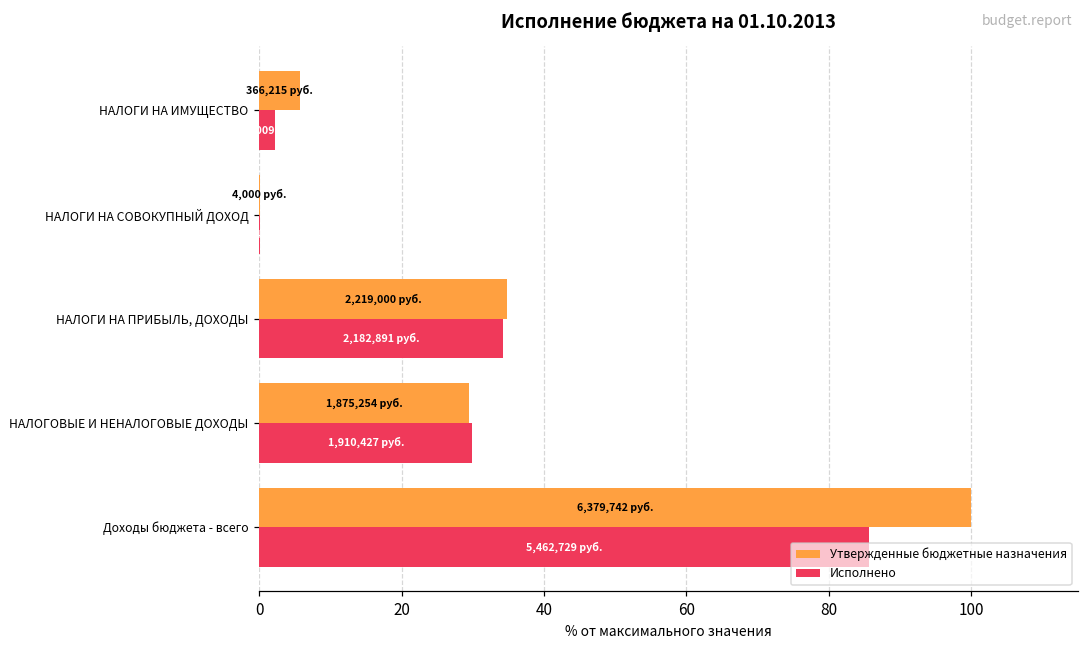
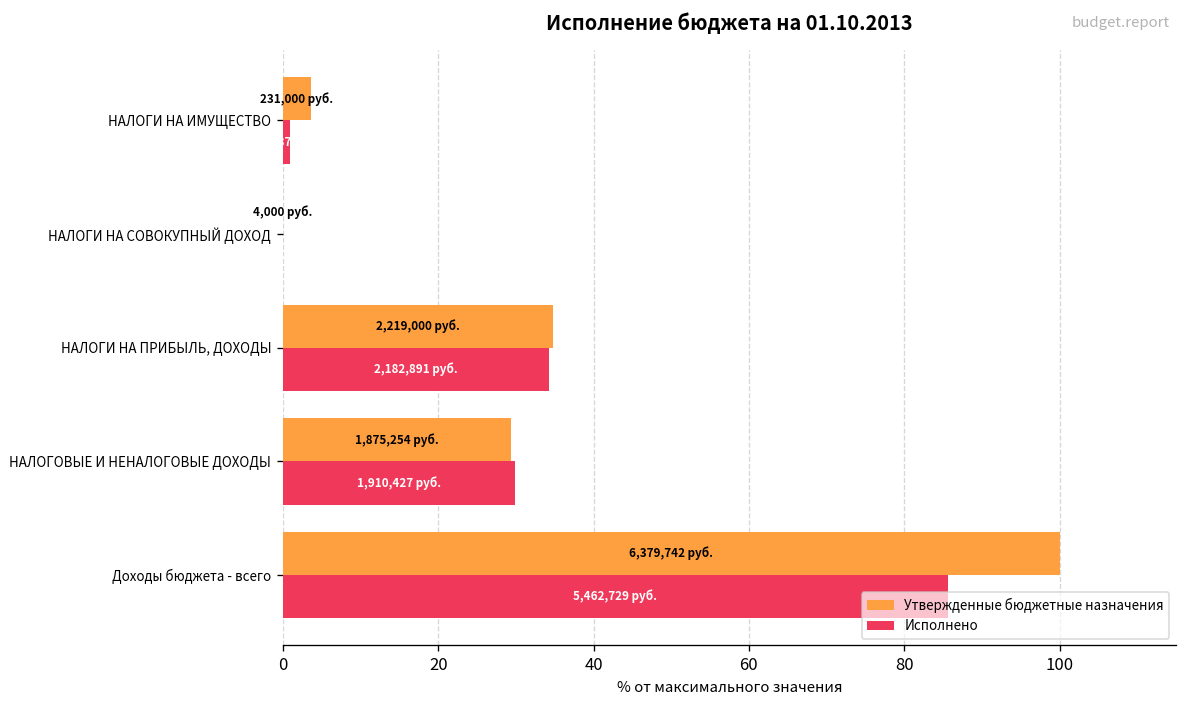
Утвержденные бюджетные назначения, НАЛОГИ НА ИМУЩЕСТВО: 366,215 -> 231,000
Исполнено, НАЛОГИ НА ИМУЩЕСТВО: 2 -> 1
